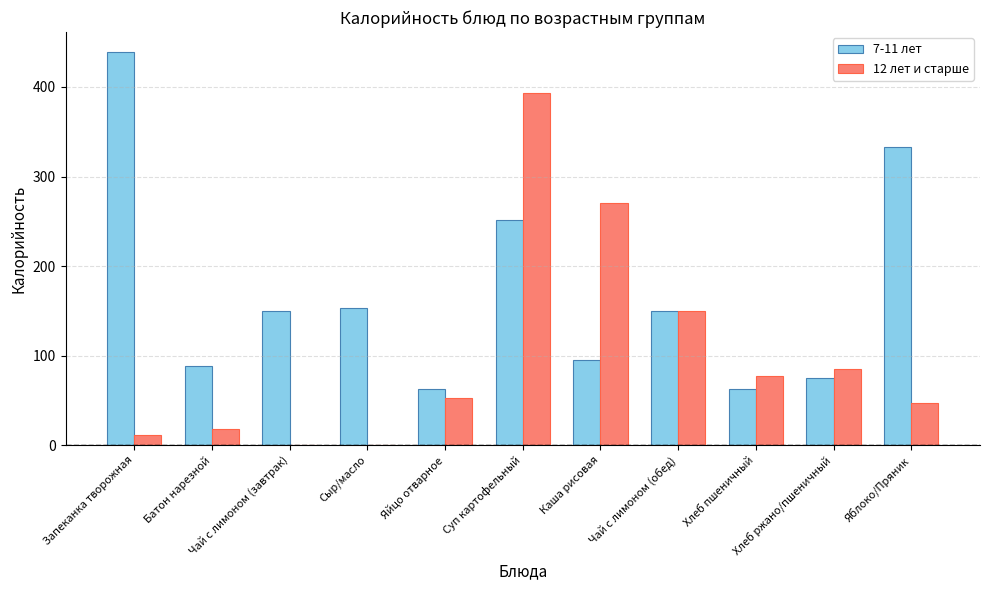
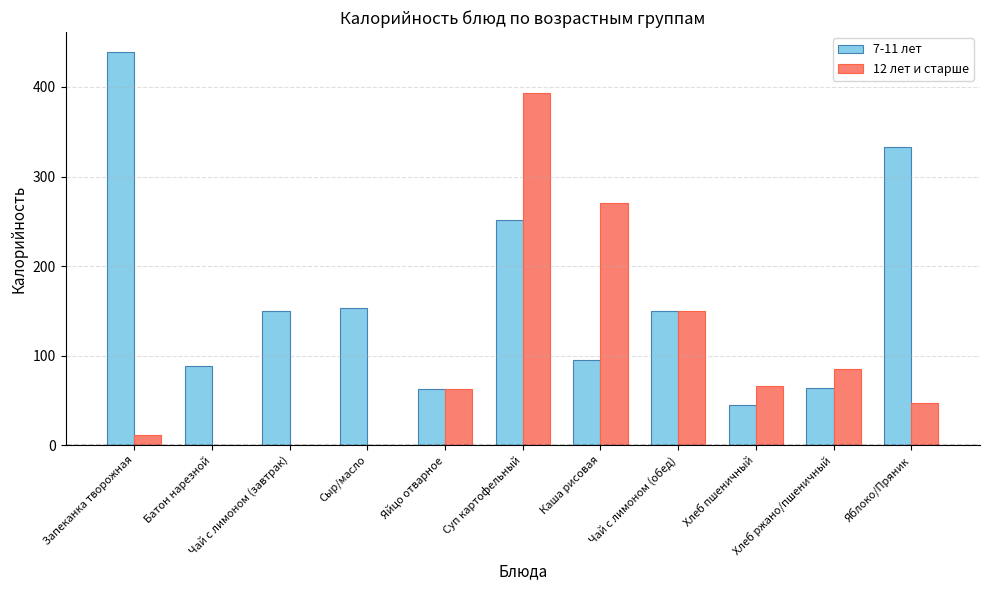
12 лет и старше, Батон нарезной: 20 -> 0
12 лет и старше, Яйцо отварное: 50 -> 60
7-11 лет, Хлеб пшеничный: 60 -> 40
12 лет и старше, Хлеб пшеничный: 80 -> 70
7-11 лет, Хлеб ржано/пшеничный: 70 -> 60
